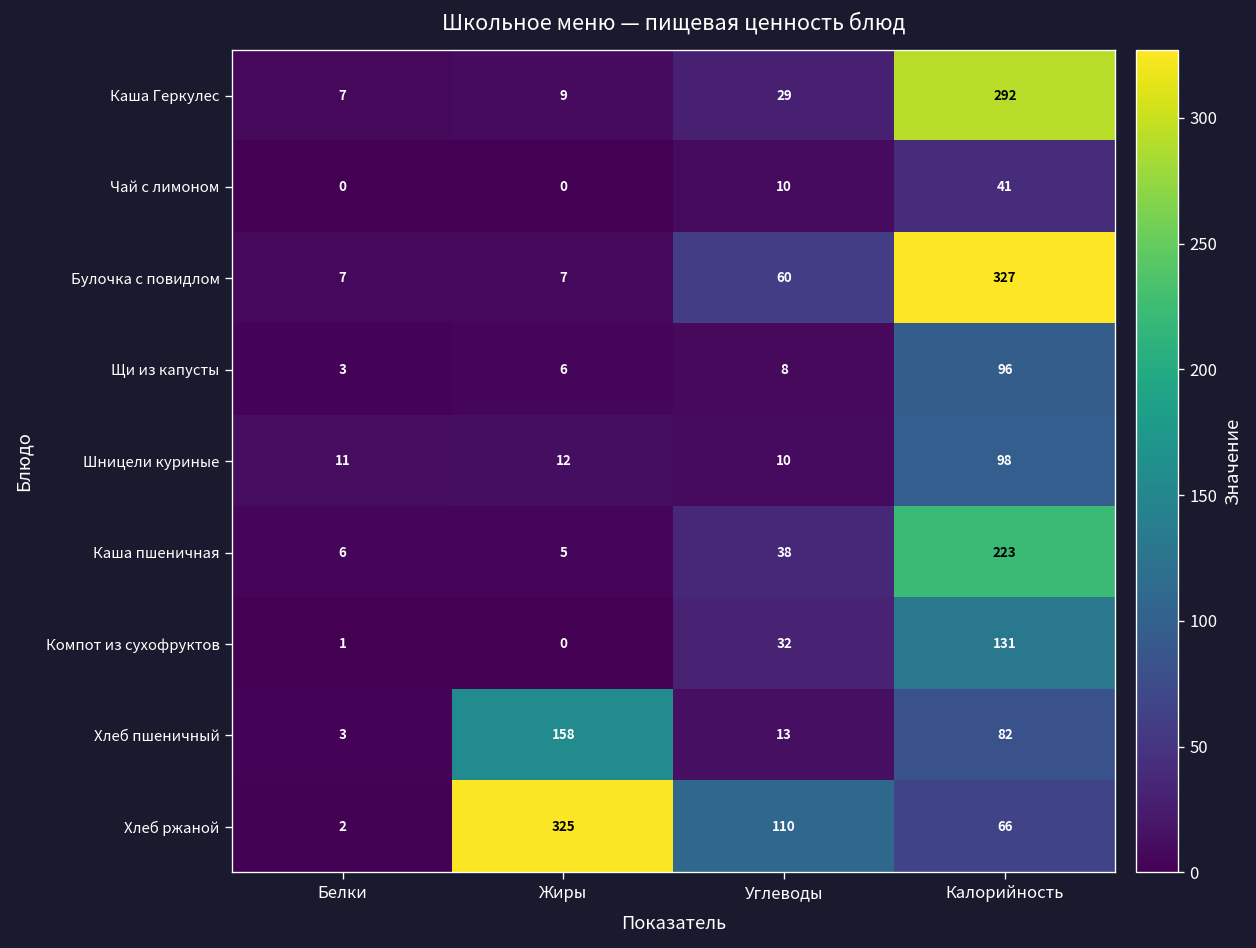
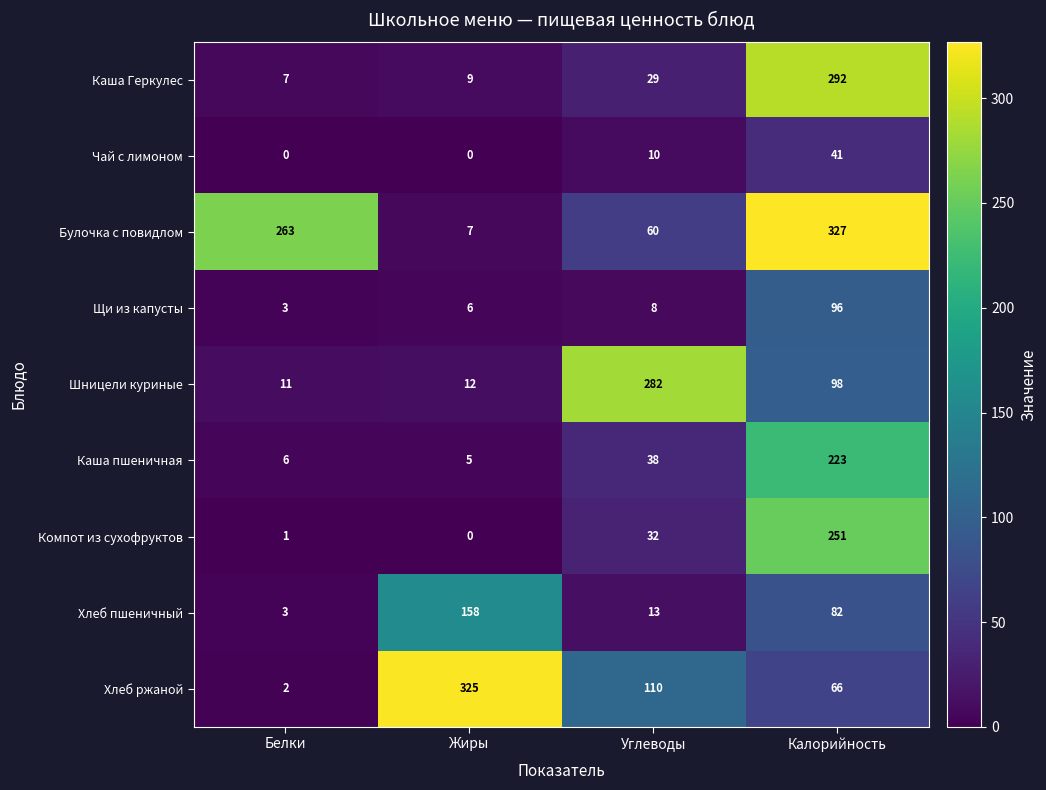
Булочка с повидлом, Белки: 7 -> 263
Шницели куриные, Углеводы: 10 -> 282
Компот из сухофруктов, Калорийность: 131 -> 251
